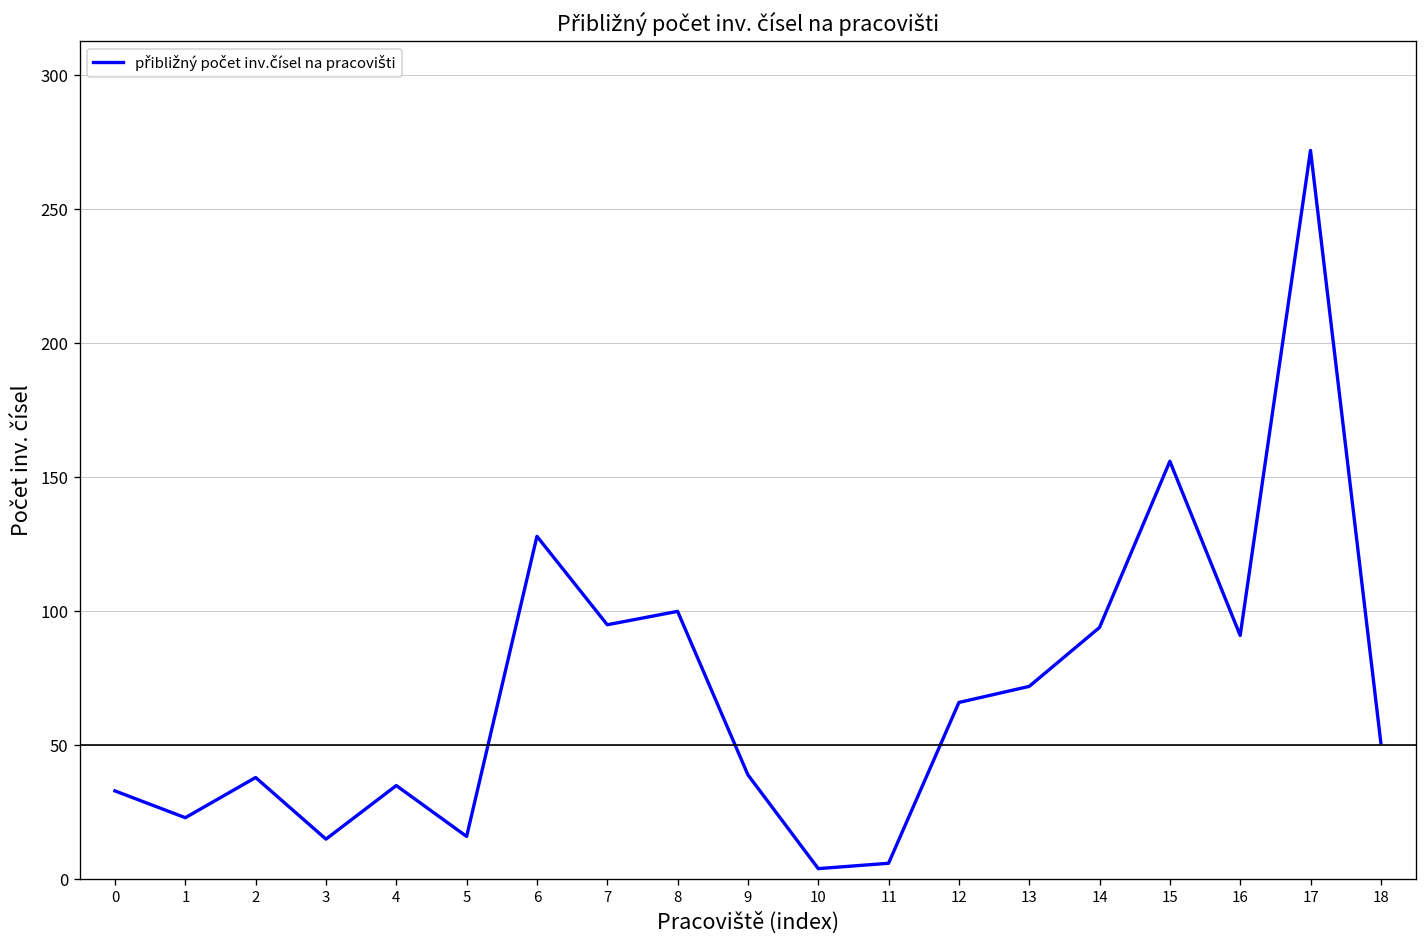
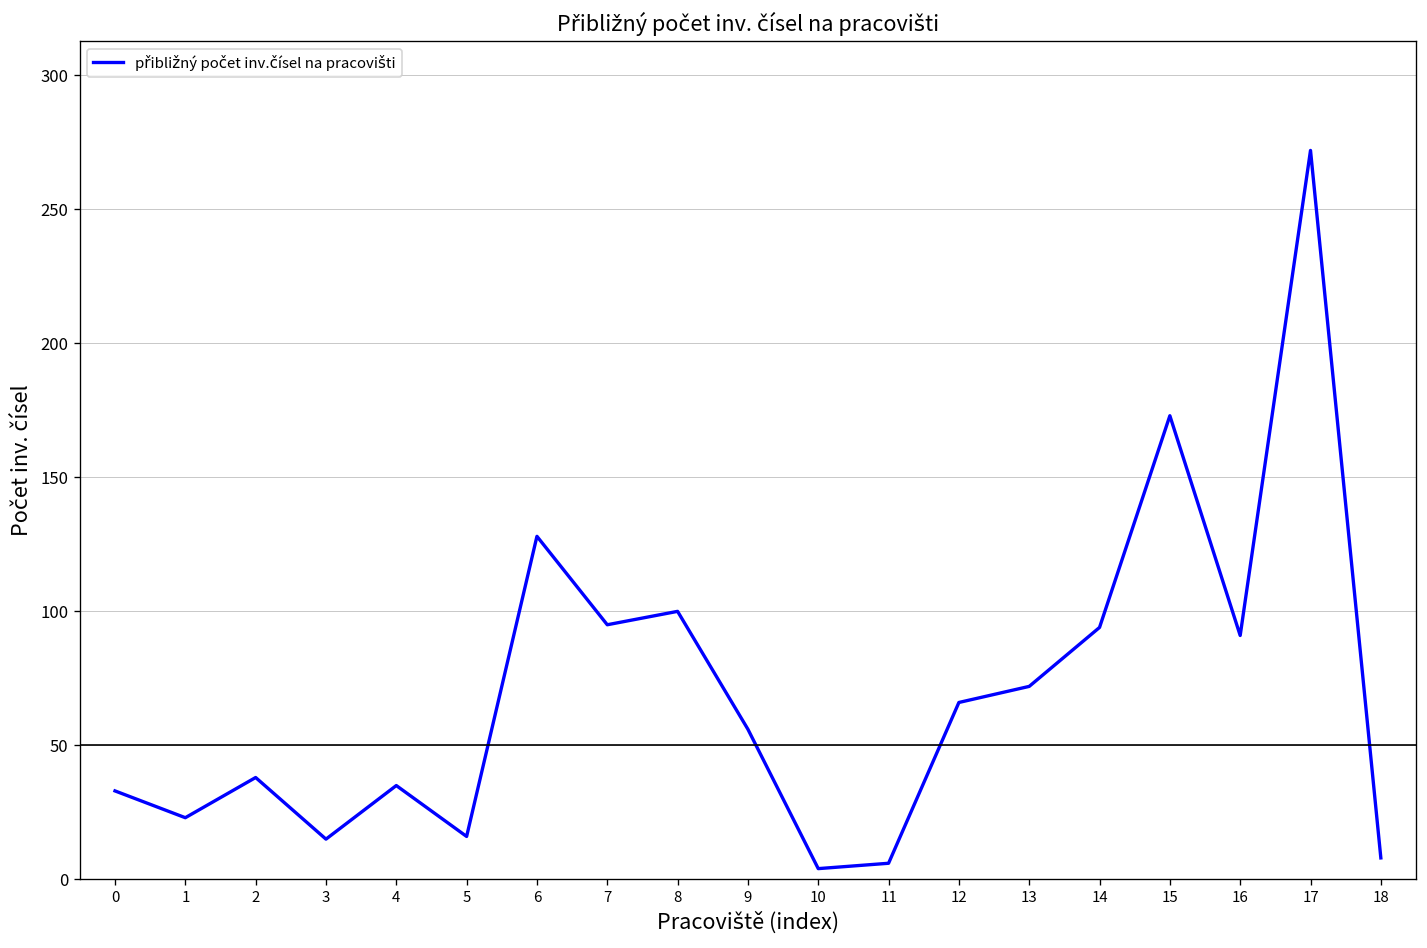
9: 39 -> 56
15: 156 -> 173
18: 51 -> 8
